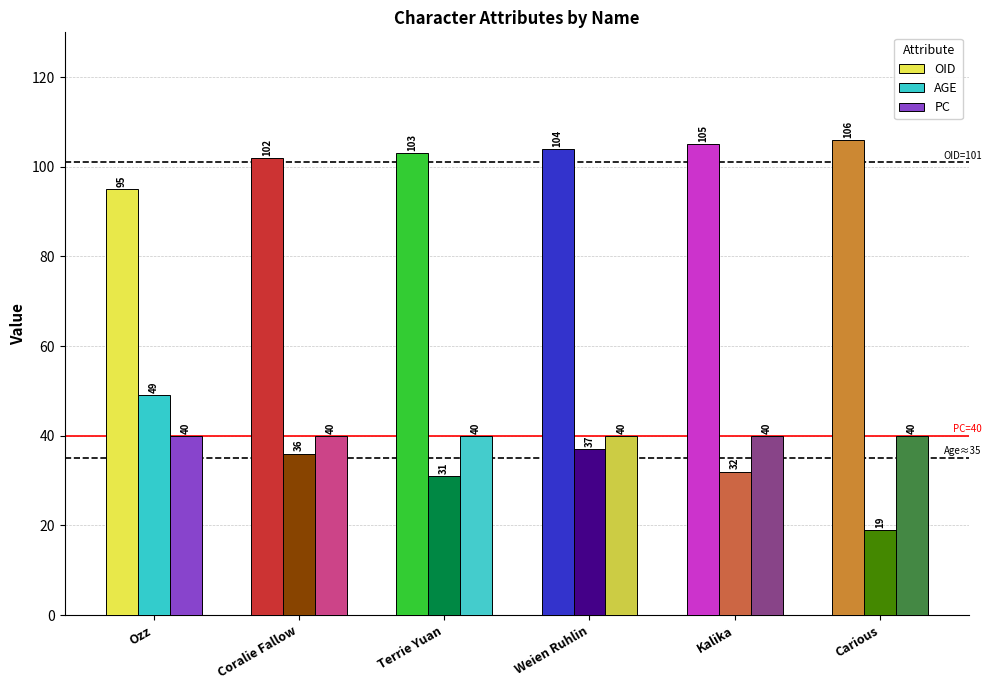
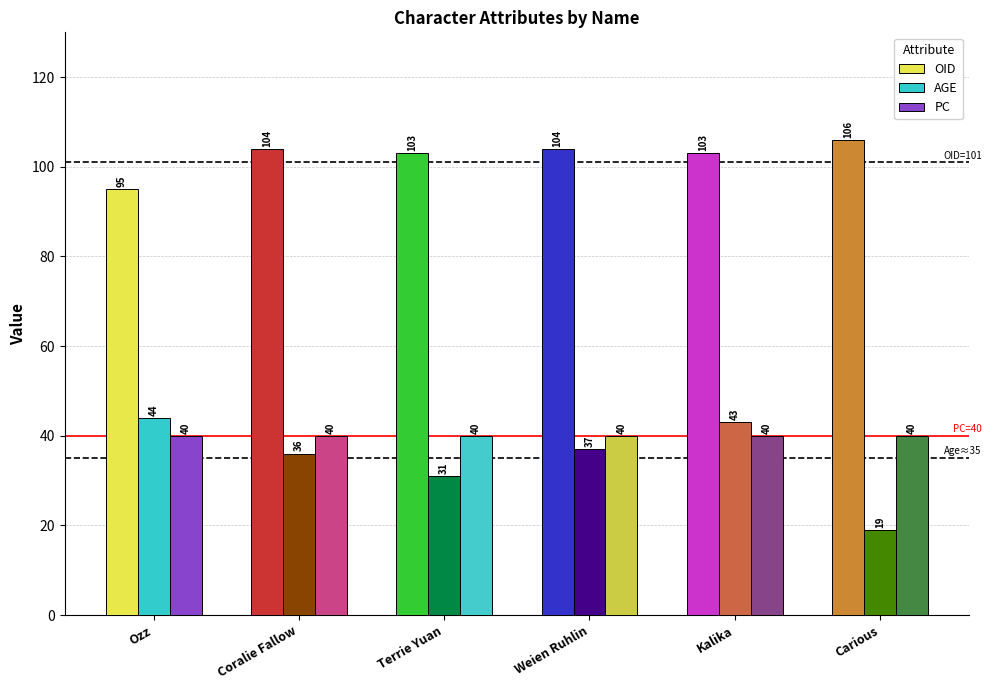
AGE, Ozz: 49 -> 44
OID, Coralie Fallow: 102 -> 104
OID, Kalika: 105 -> 103
AGE, Kalika: 32 -> 43
